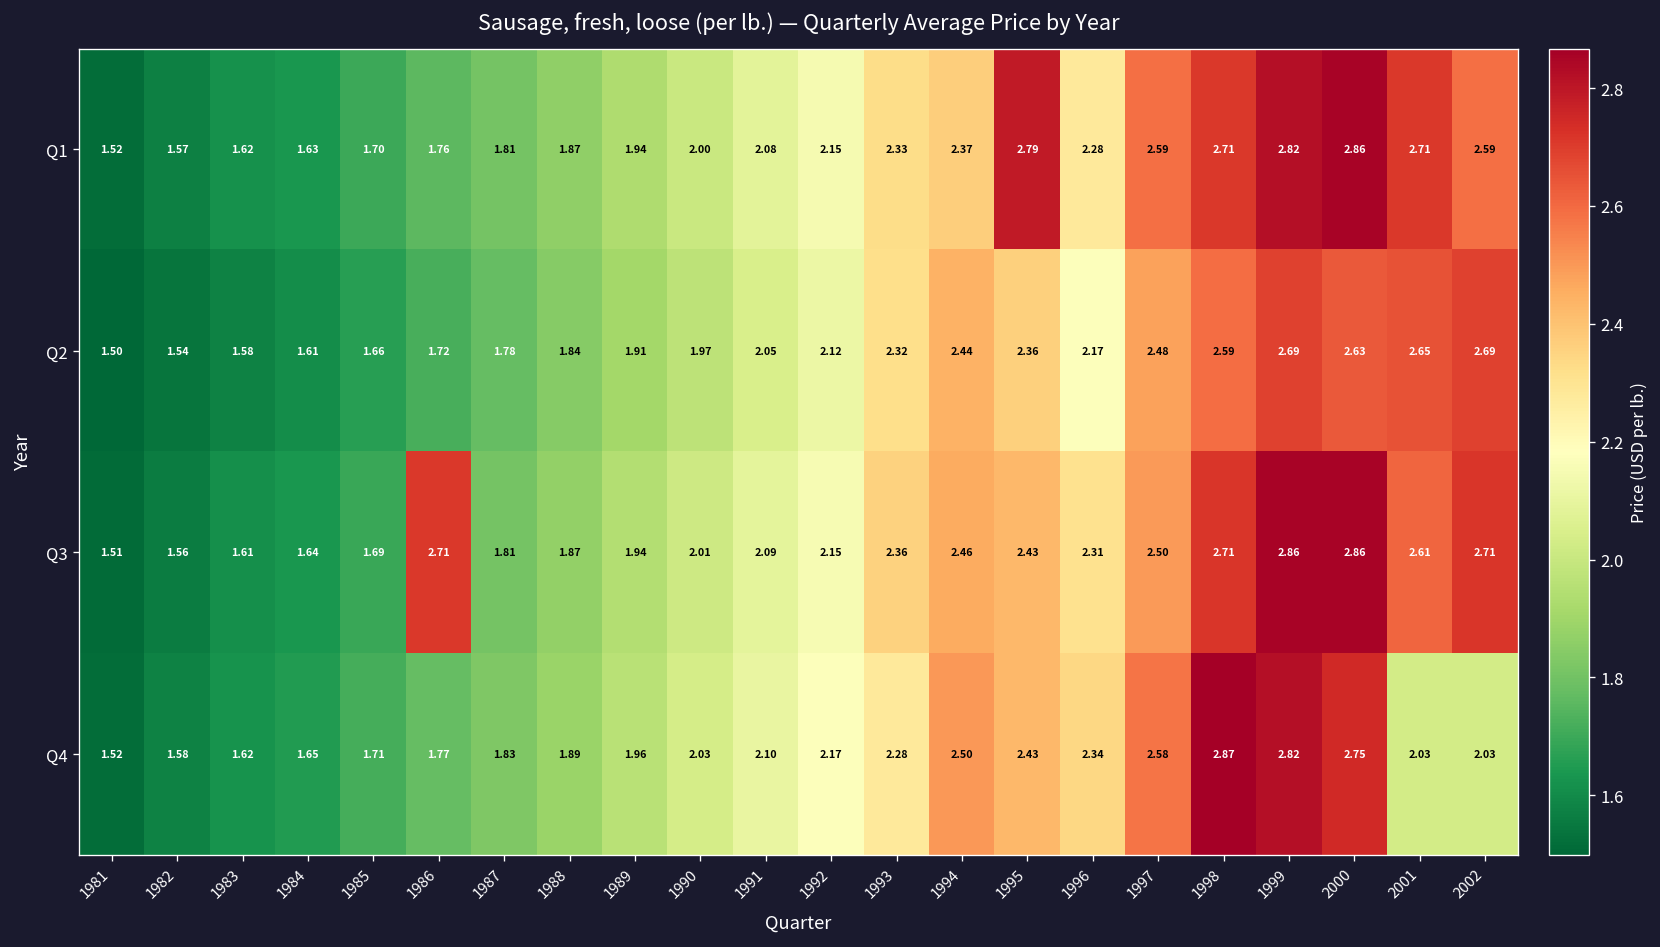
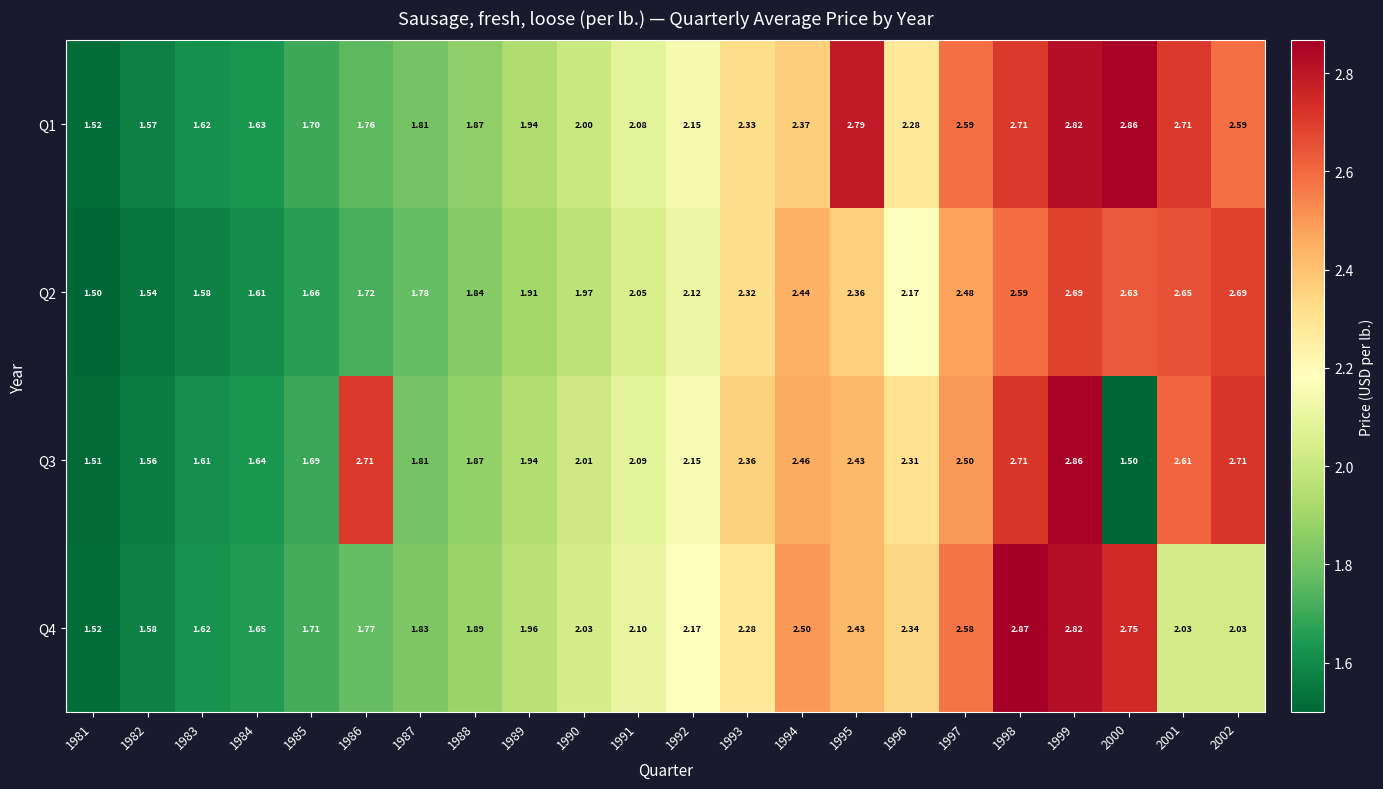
Q3, 2000: 2.86 -> 1.50
